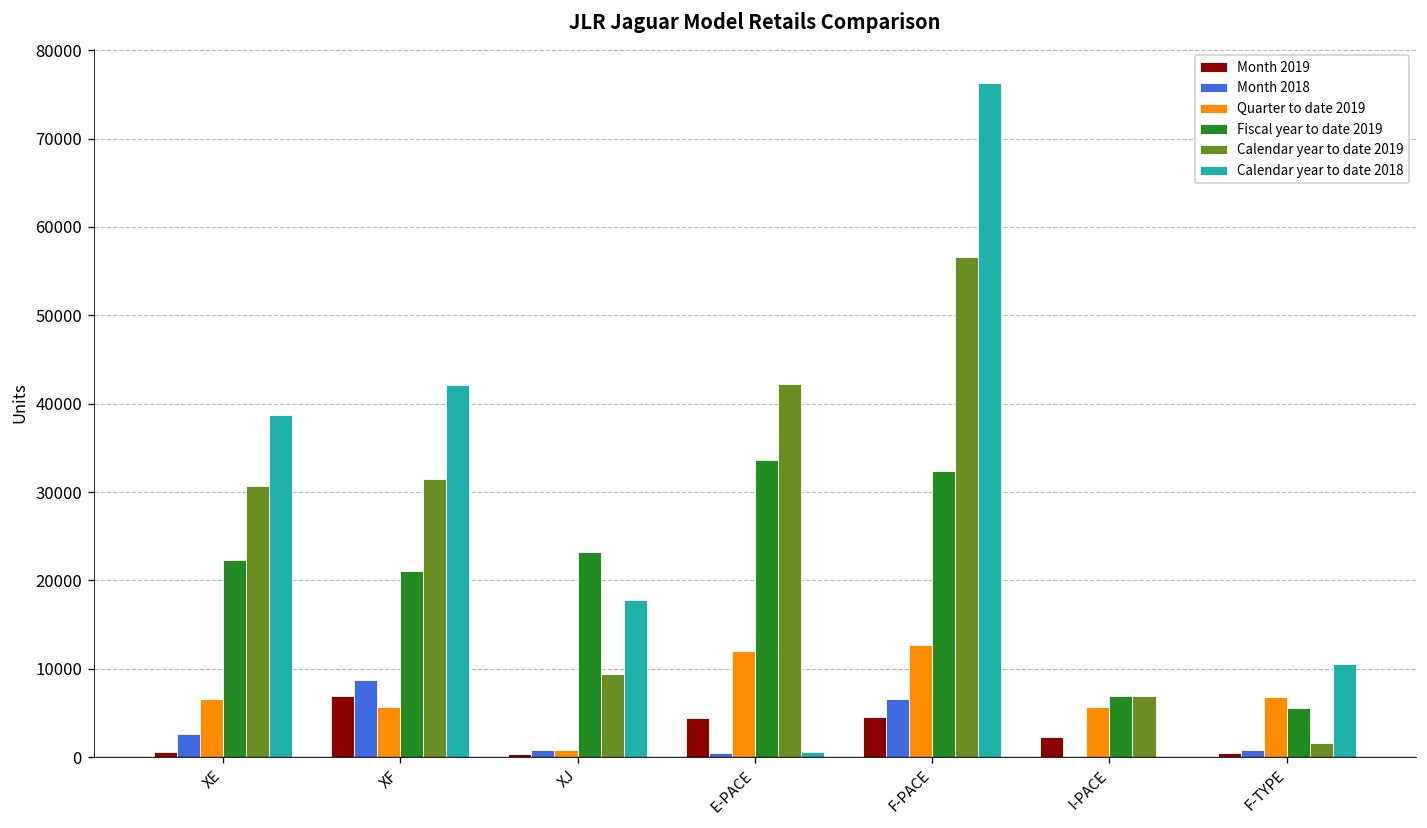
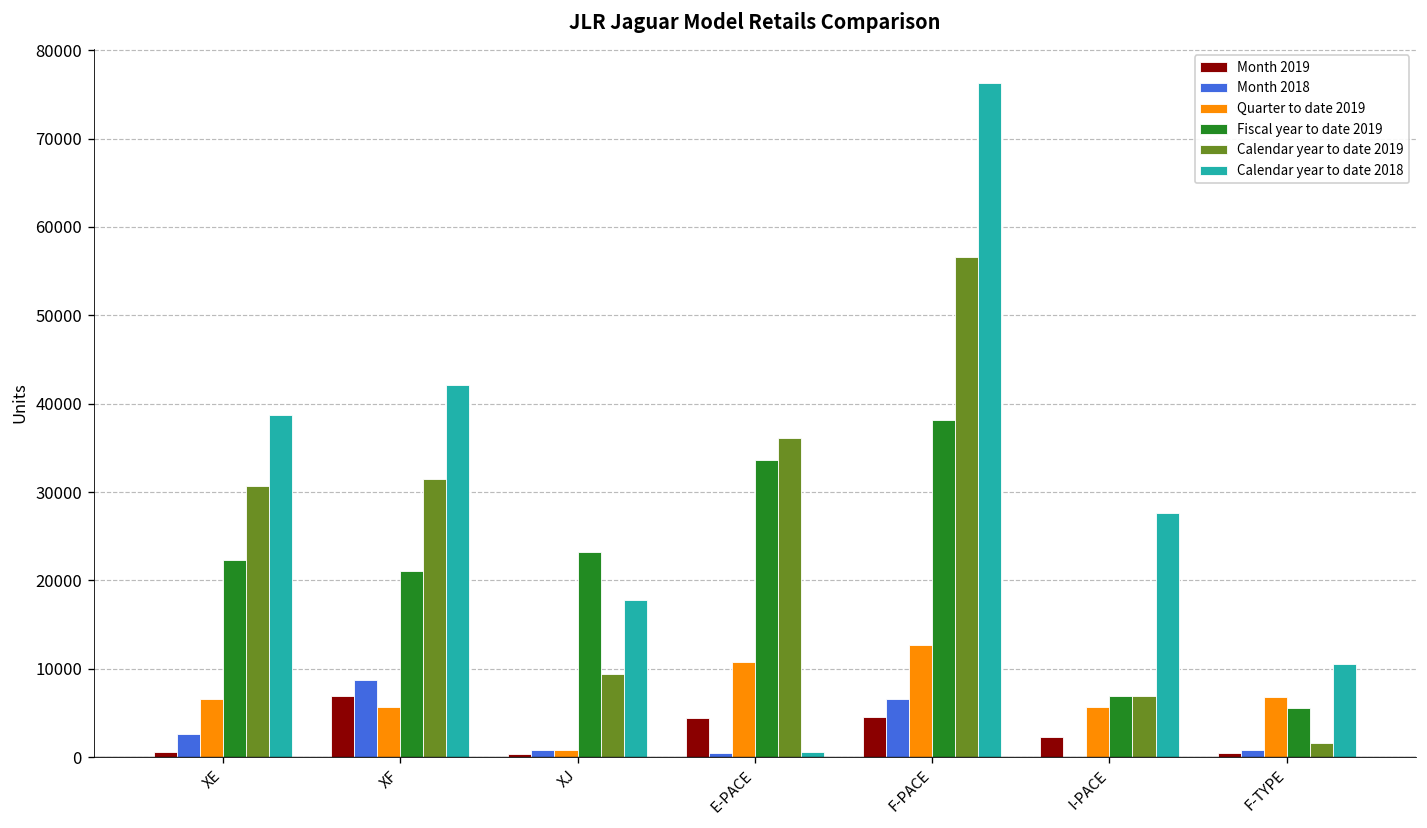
Quarter to date 2019, E-PACE: 12000 -> 11000
Calendar year to date 2019, E-PACE: 42000 -> 36000
Fiscal year to date 2019, F-PACE: 32000 -> 38000
Calendar year to date 2018, I-PACE: 0 -> 28000
